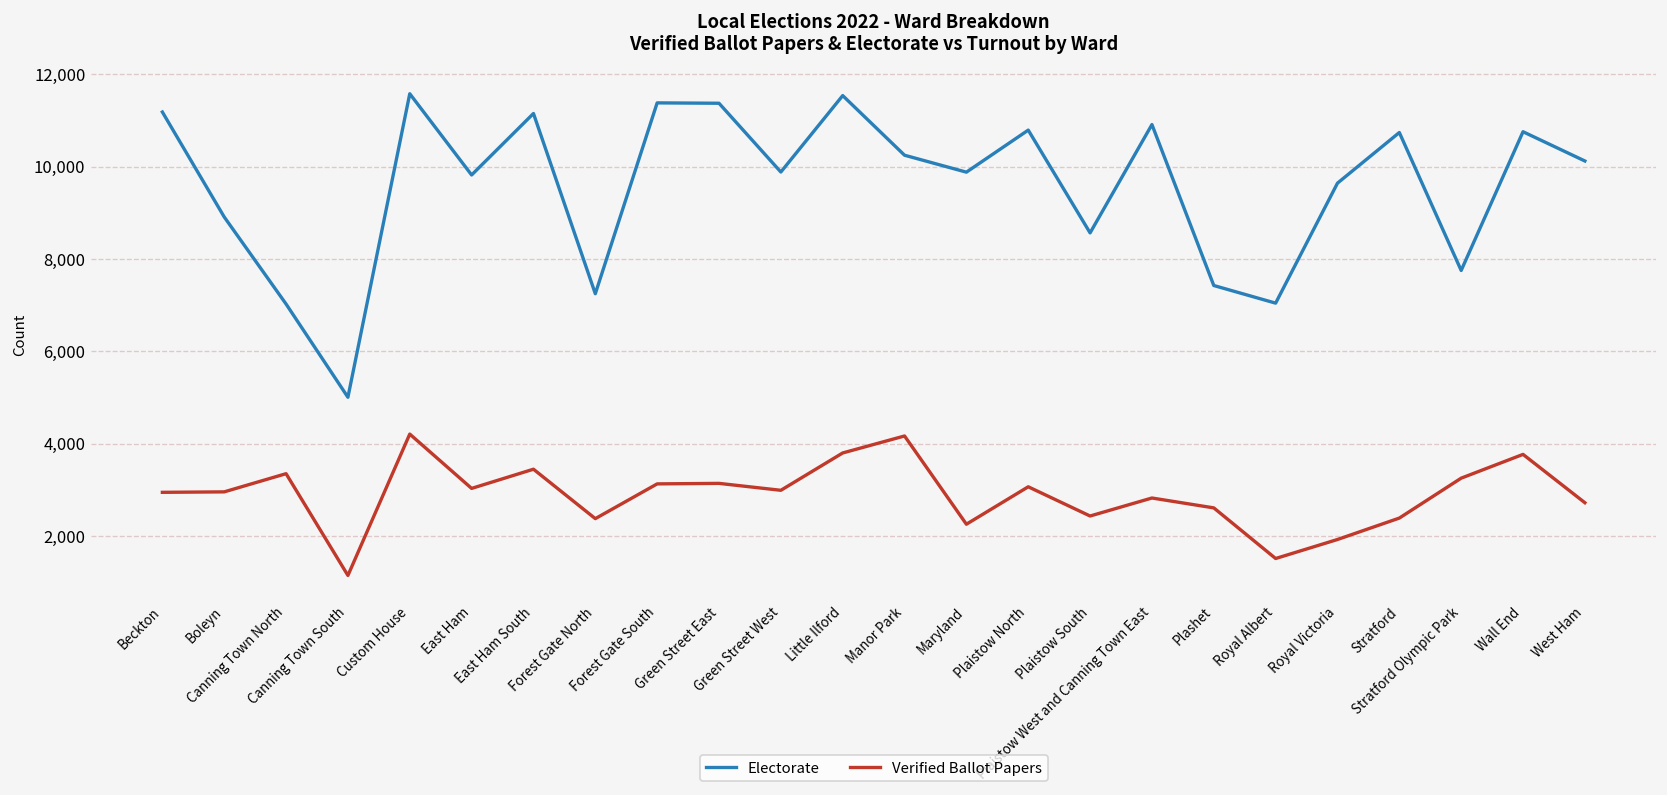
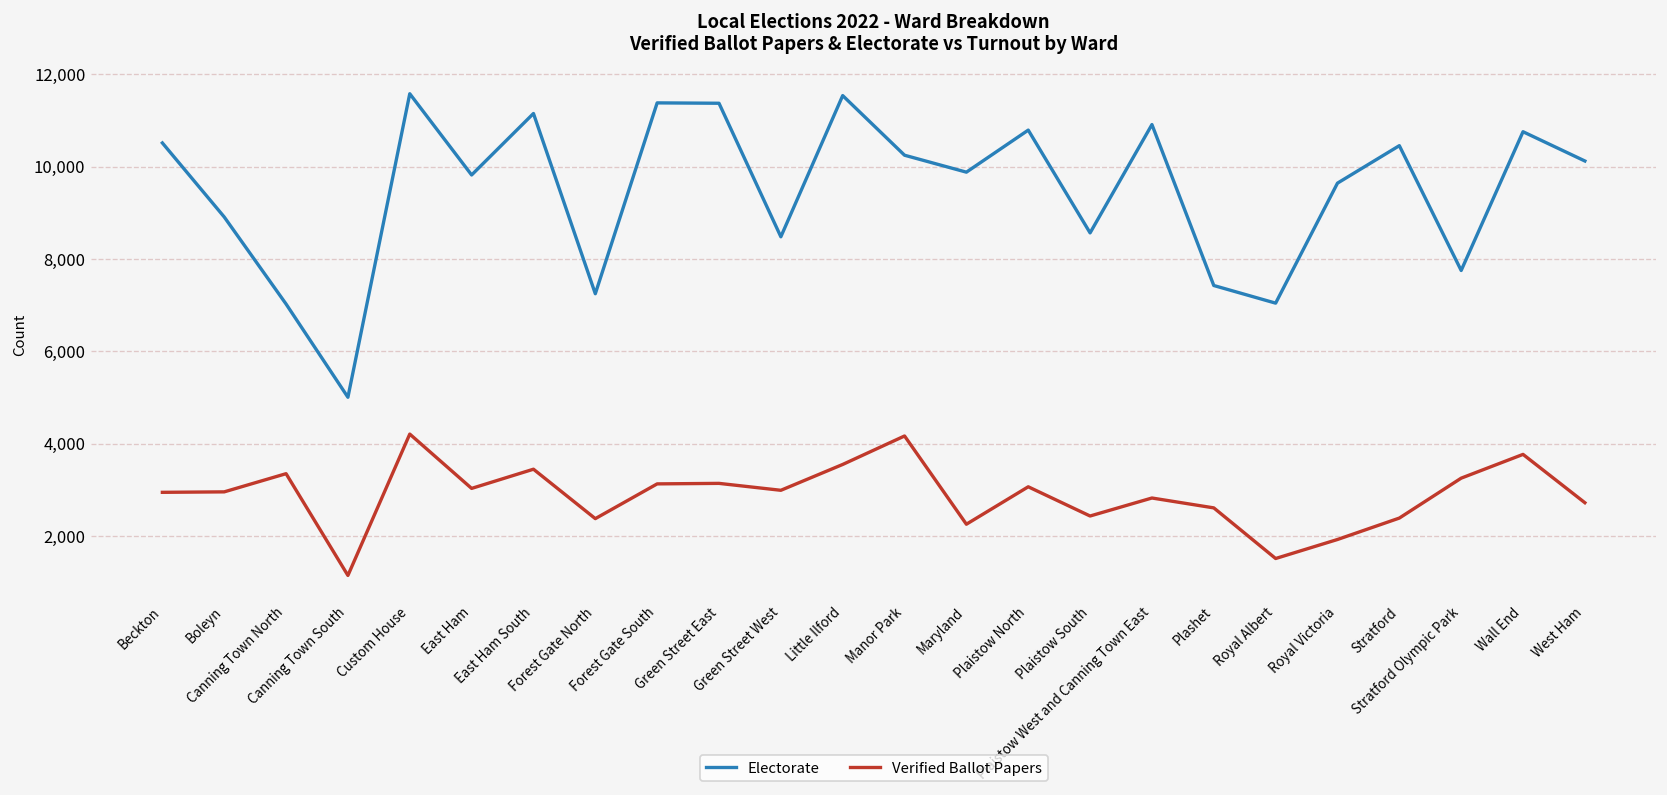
Electorate, Beckton: 11,200 -> 10,500
Electorate, Green Street West: 9,900 -> 8,500
Verified Ballot Papers, Little Ilford: 3,800 -> 3,500
Electorate, Stratford: 10,700 -> 10,500
